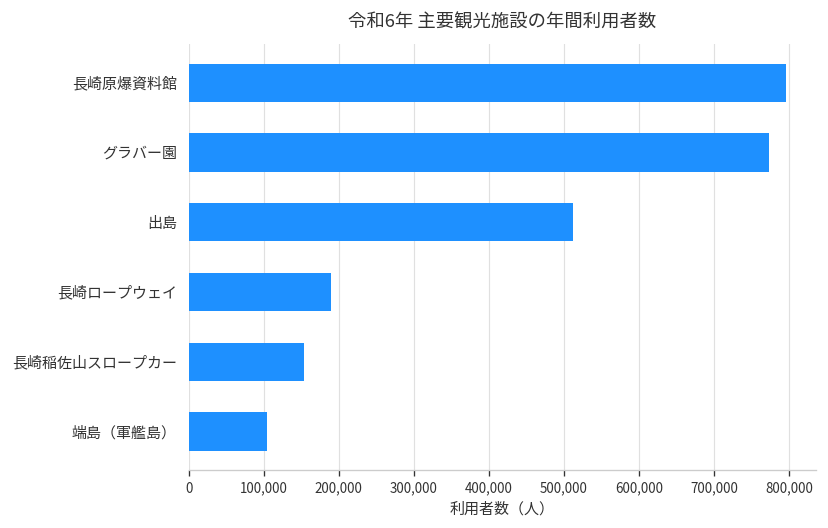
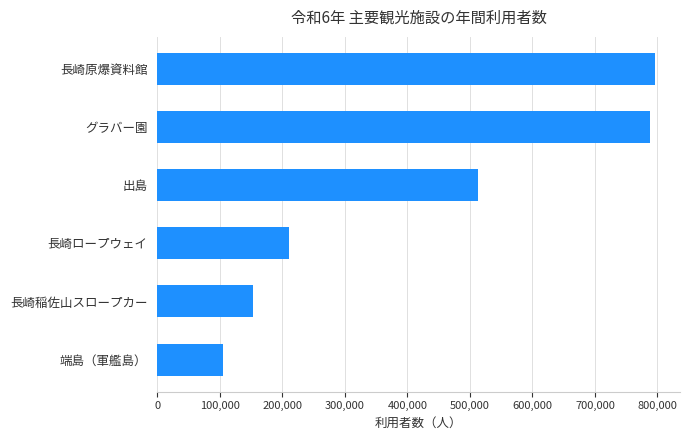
グラバー園: 770,000 -> 790,000
長崎ロープウェイ: 190,000 -> 210,000
